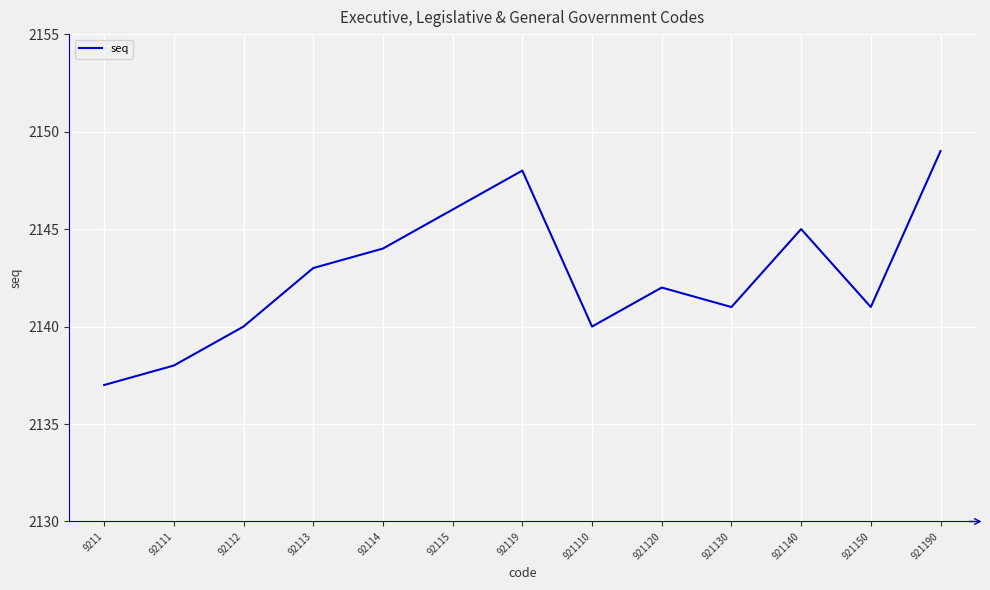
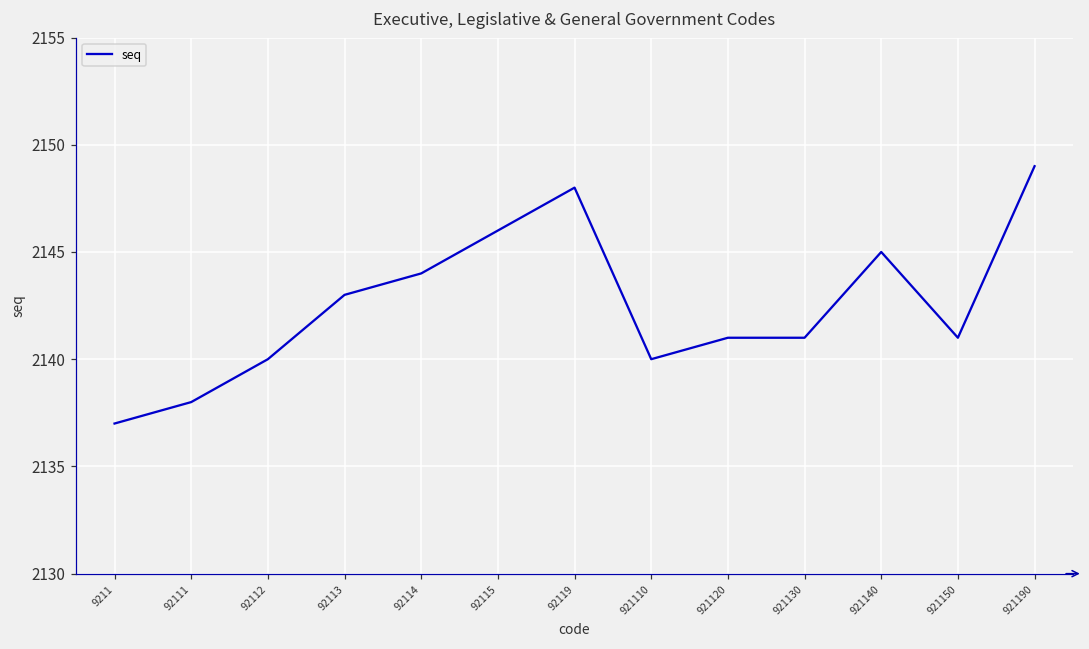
921120: 2142 -> 2141
